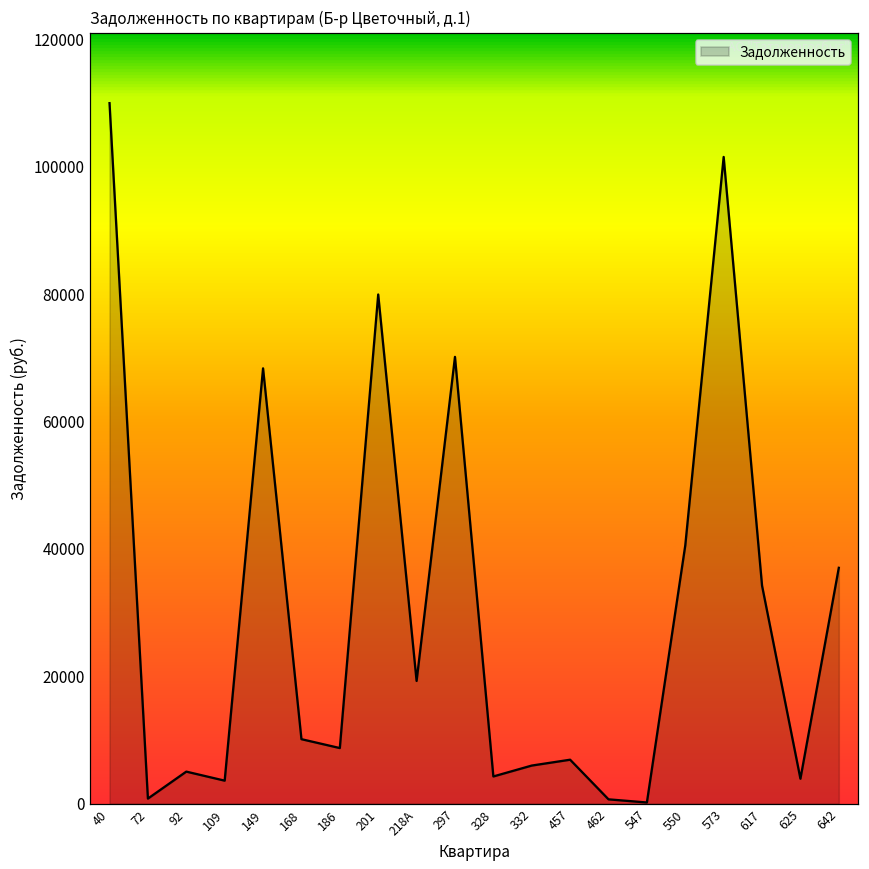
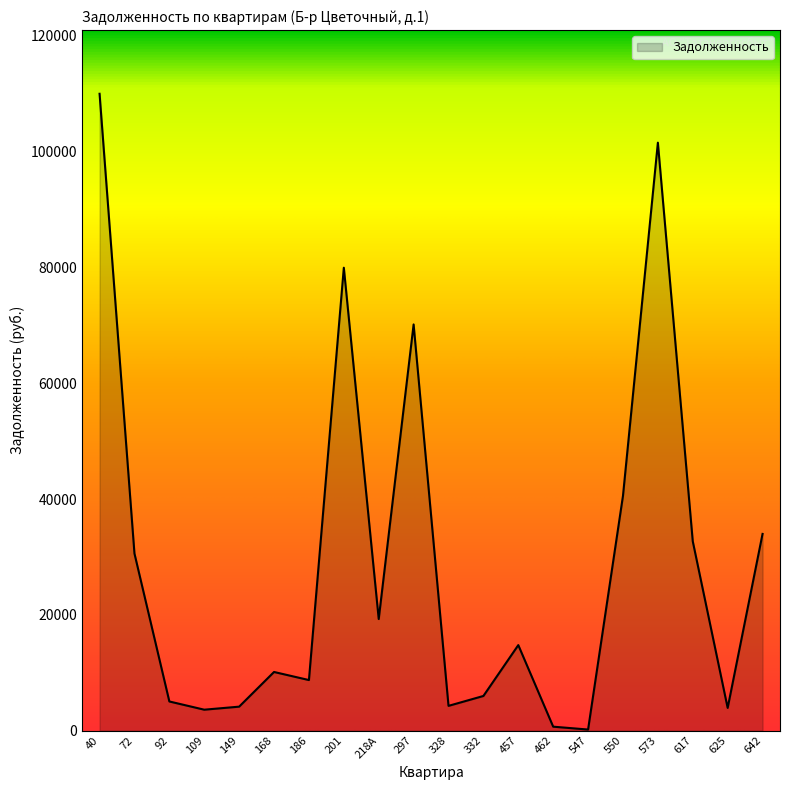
72: 1000 -> 31000
149: 68000 -> 4000
457: 7000 -> 15000
617: 34000 -> 33000
642: 37000 -> 34000
